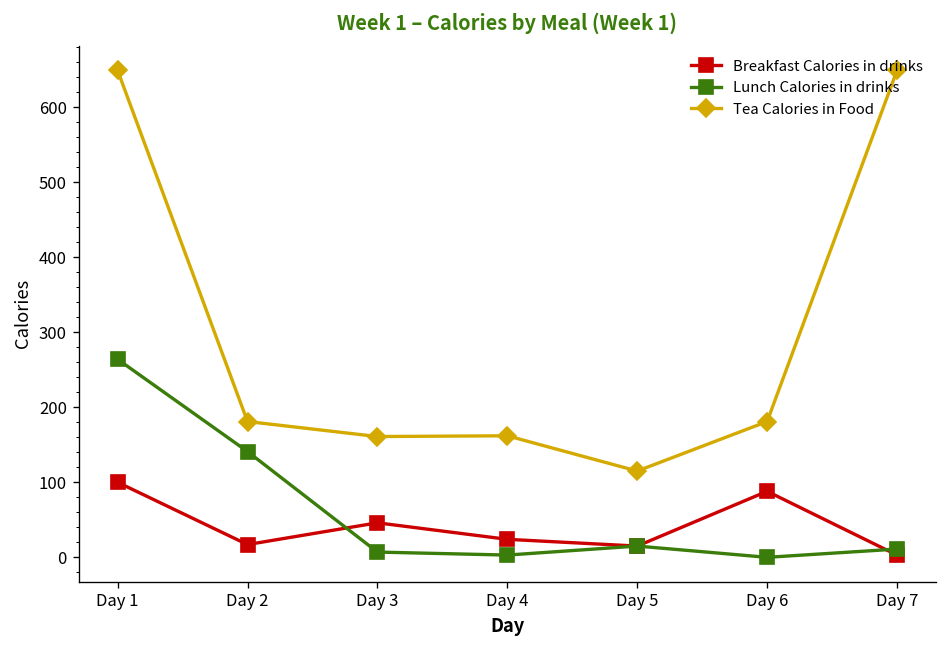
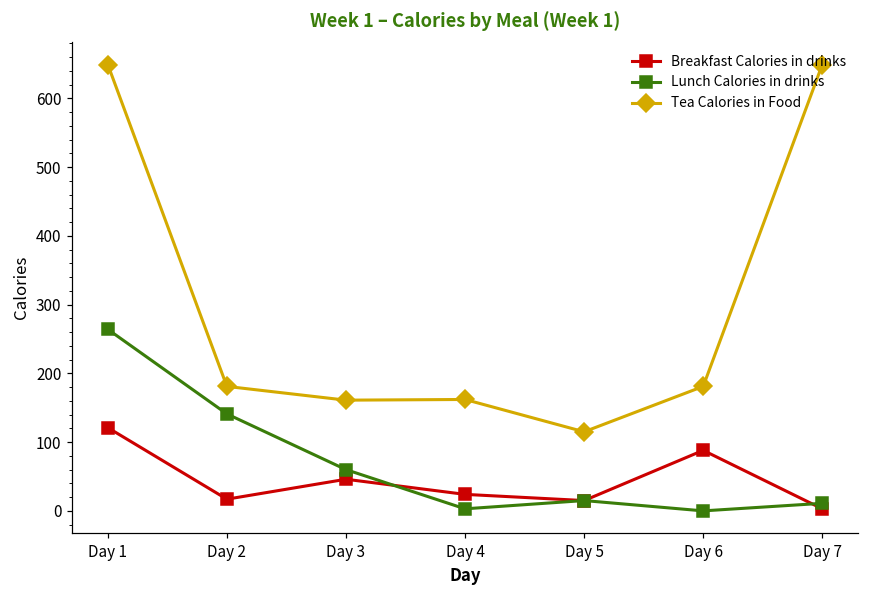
Breakfast Calories in drinks, Day 1: 100 -> 120
Lunch Calories in drinks, Day 3: 10 -> 60
